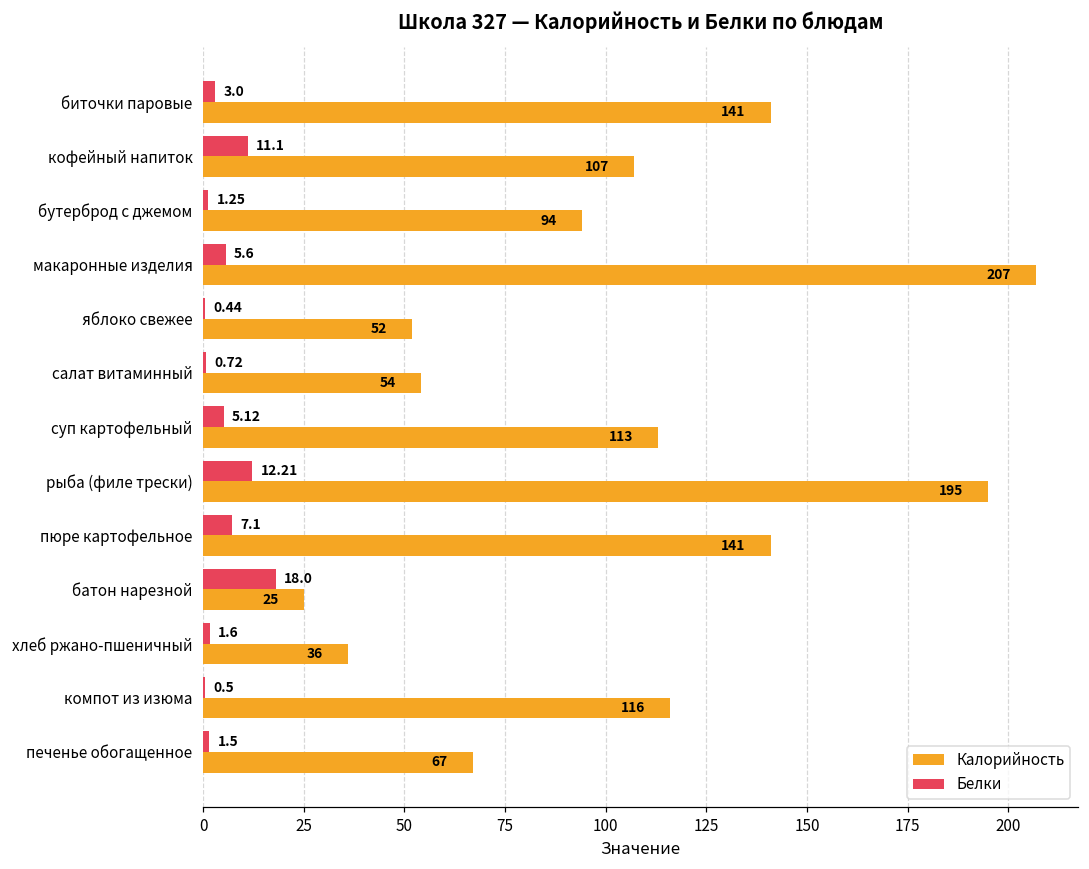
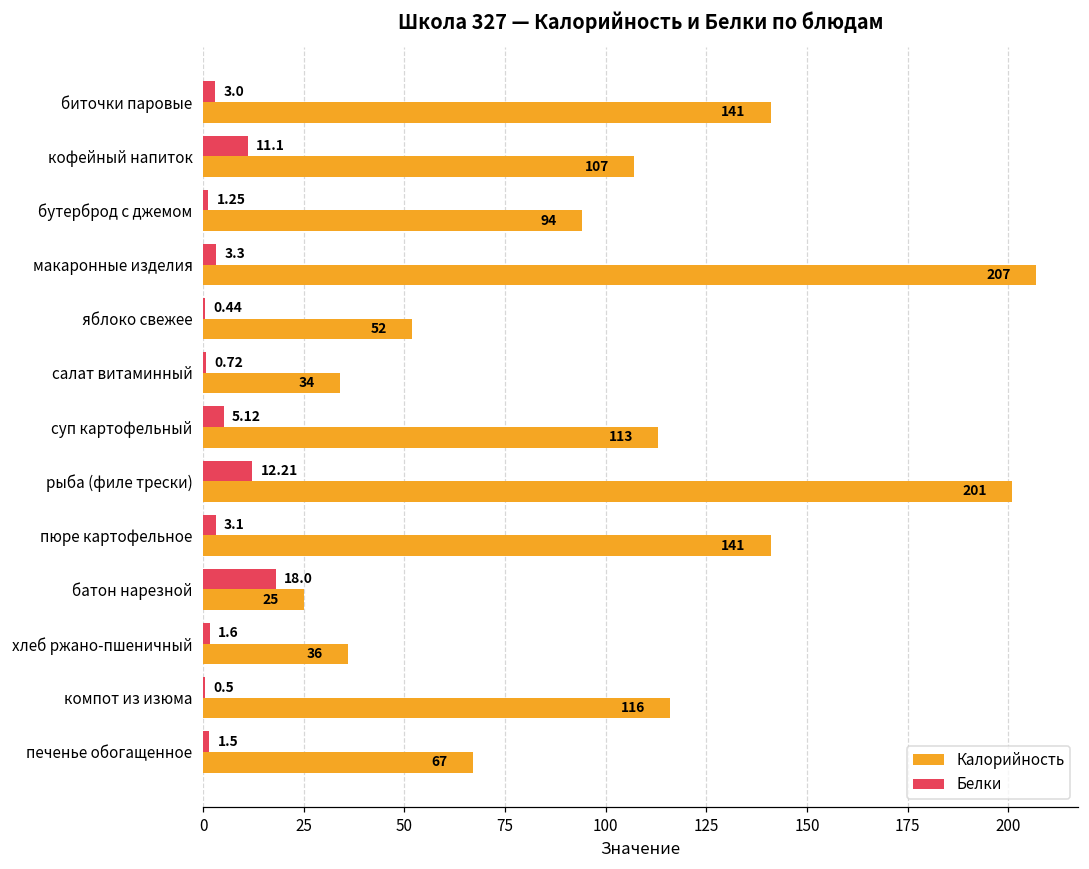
Белки, макаронные изделия: 5.6 -> 3.3
Калорийность, салат витаминный: 54 -> 34
Калорийность, рыба (филе трески): 195 -> 201
Белки, пюре картофельное: 7.1 -> 3.1
